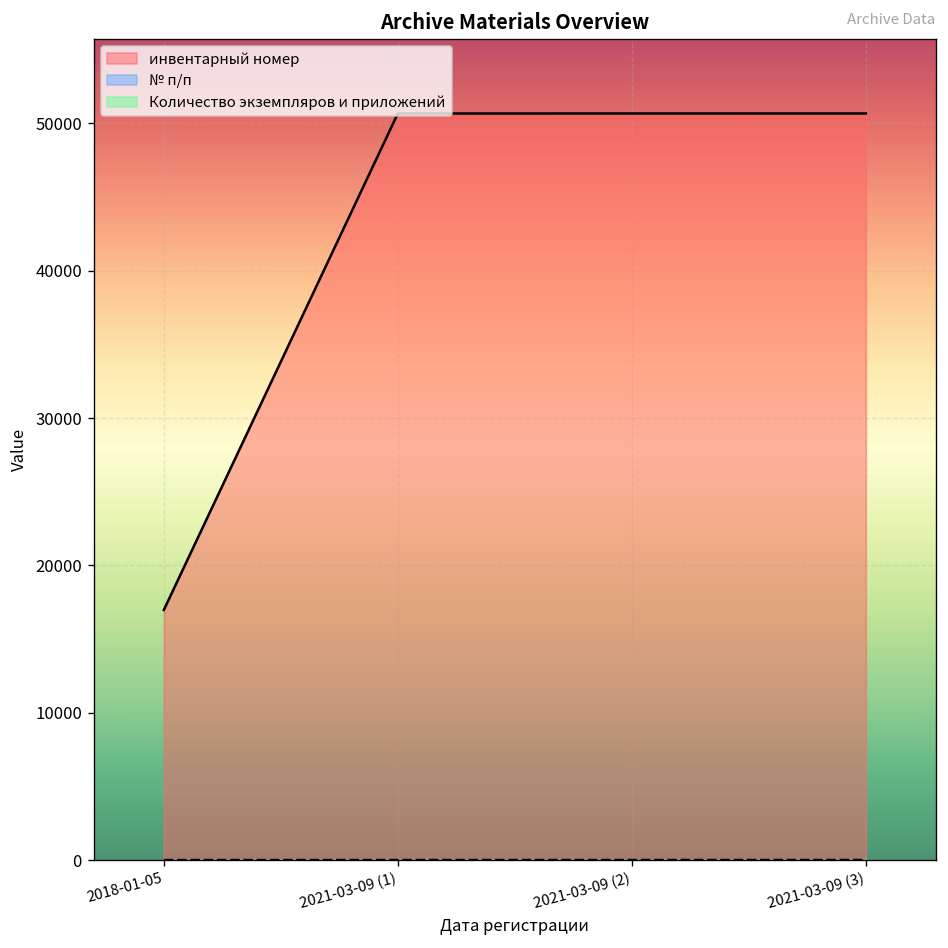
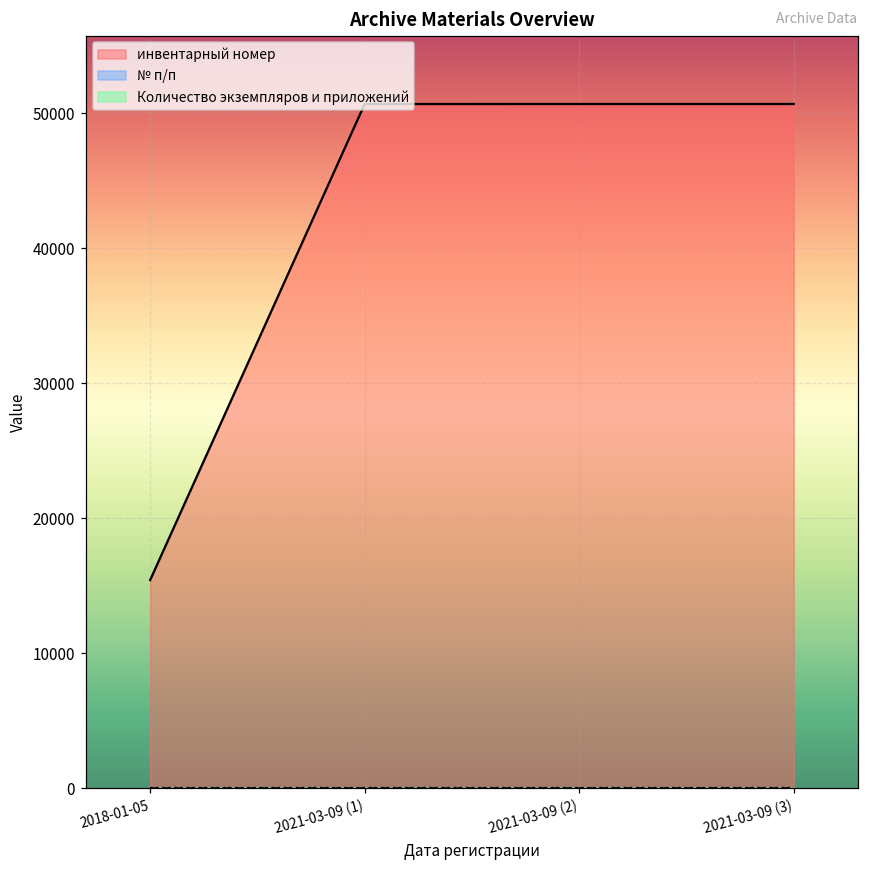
инвентарный номер, 2018-01-05: 17000 -> 15400
